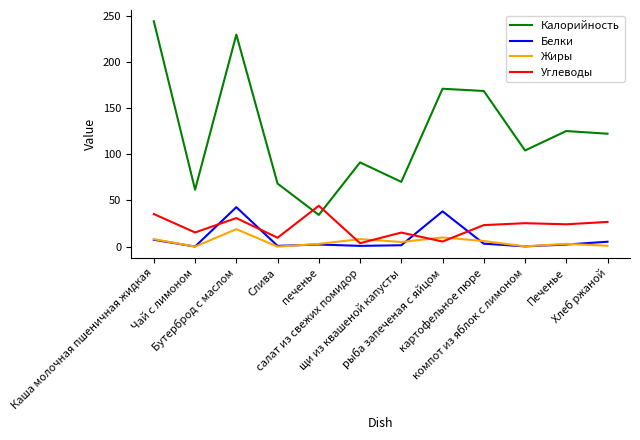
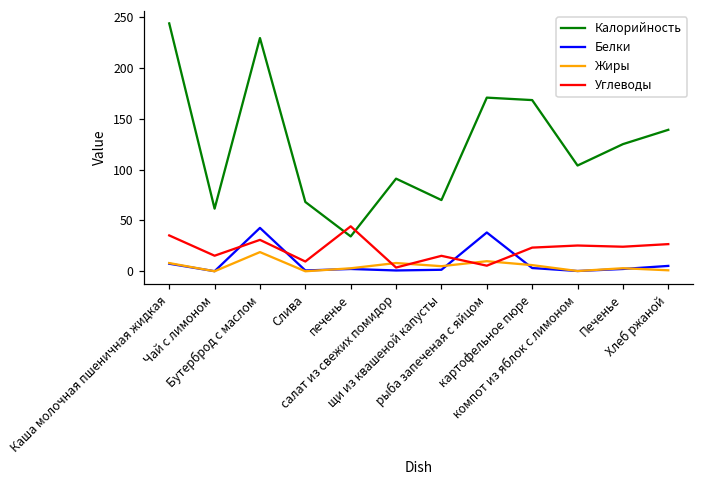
Калорийность, Хлеб ржаной: 120 -> 140
